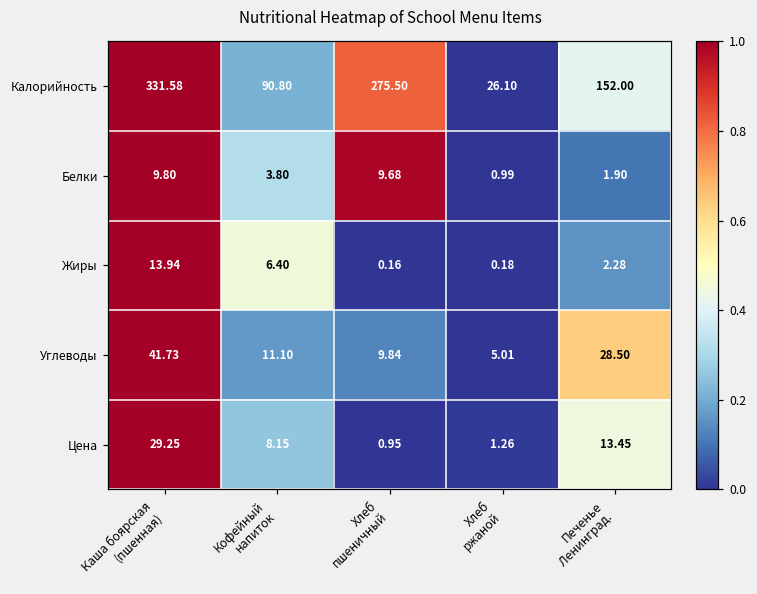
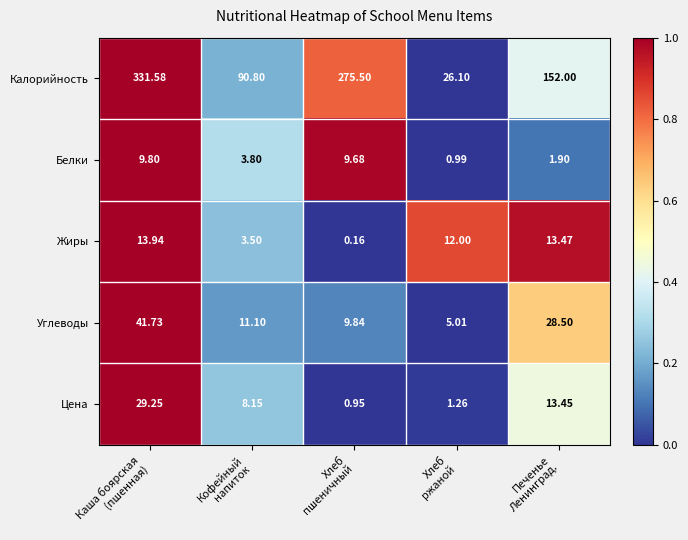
Жиры, Кофейный напиток: 6.40 -> 3.50
Жиры, Хлеб ржаной: 0.18 -> 12.00
Жиры, Печенье Ленинград.: 2.28 -> 13.47
